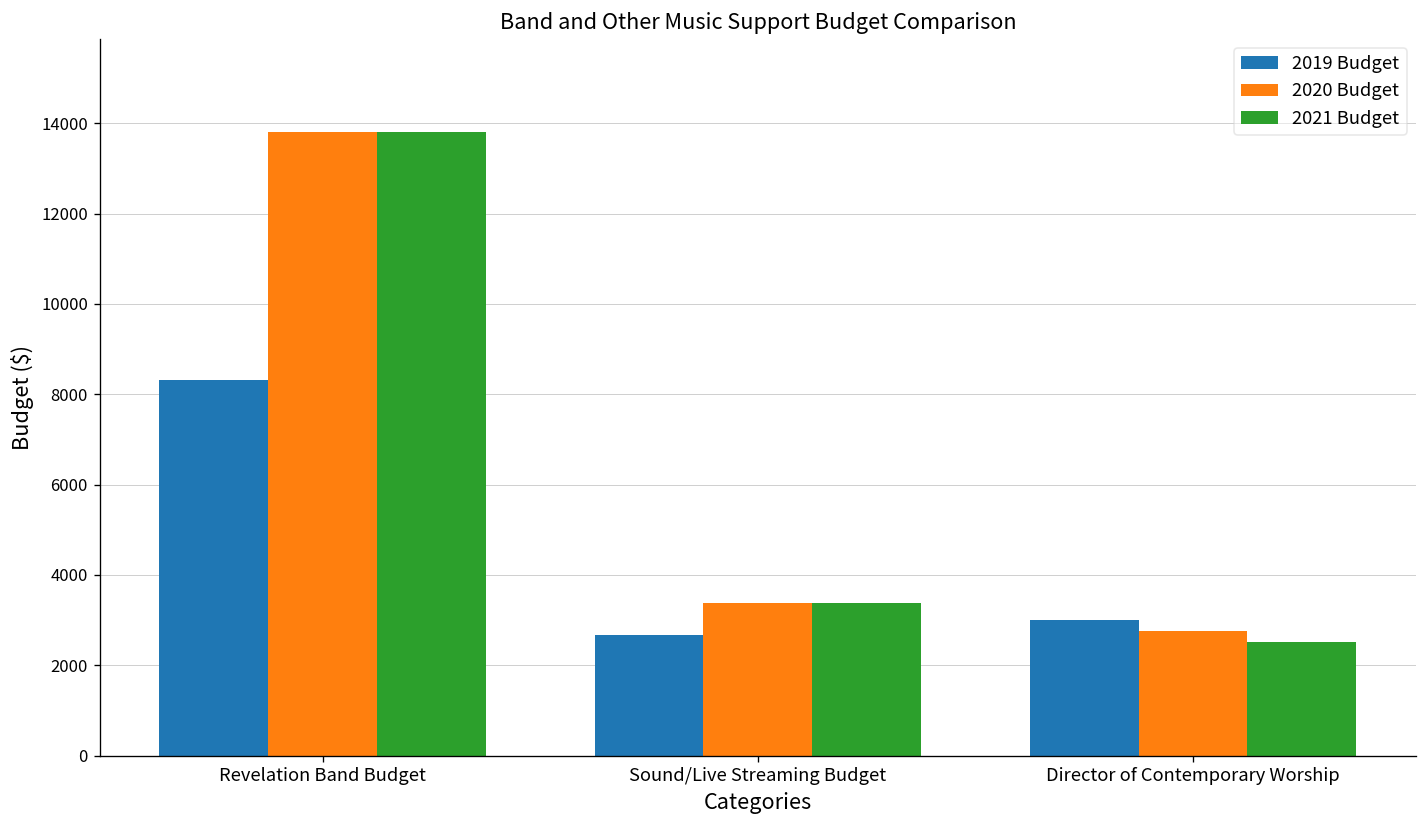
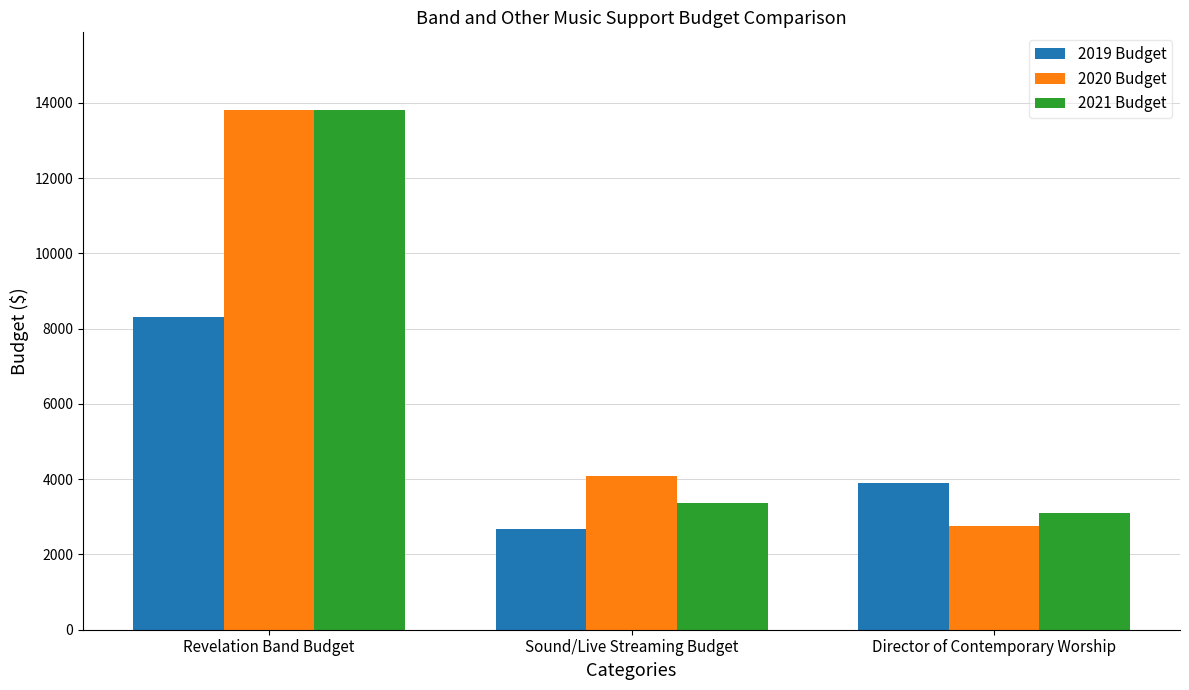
2020 Budget, Sound/Live Streaming Budget: 3400 -> 4100
2019 Budget, Director of Contemporary Worship: 3000 -> 3900
2021 Budget, Director of Contemporary Worship: 2500 -> 3100
